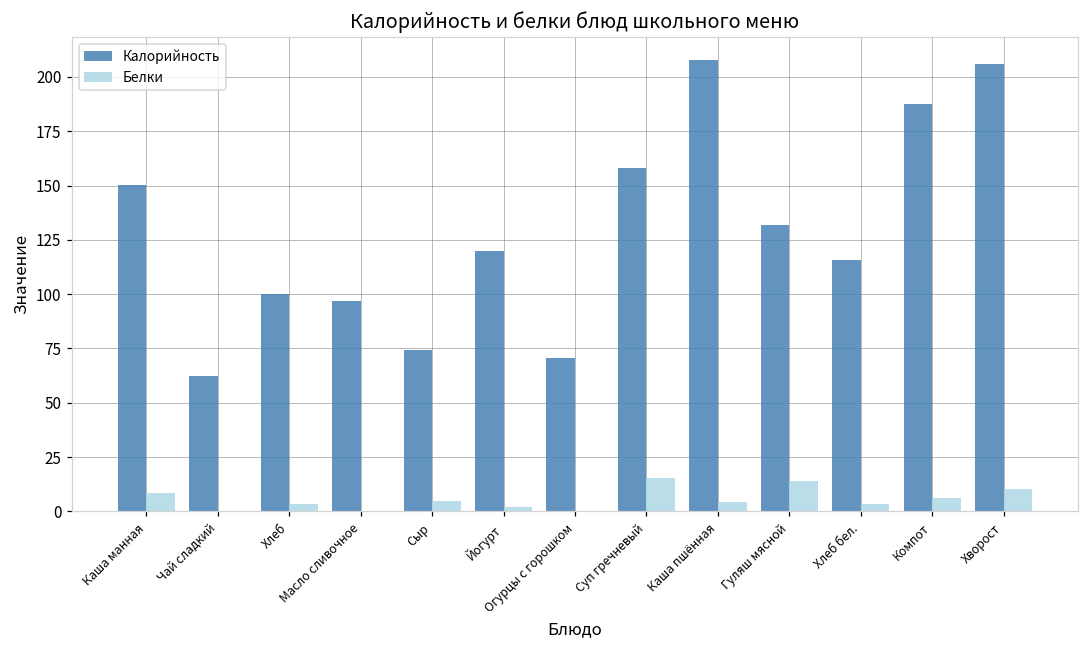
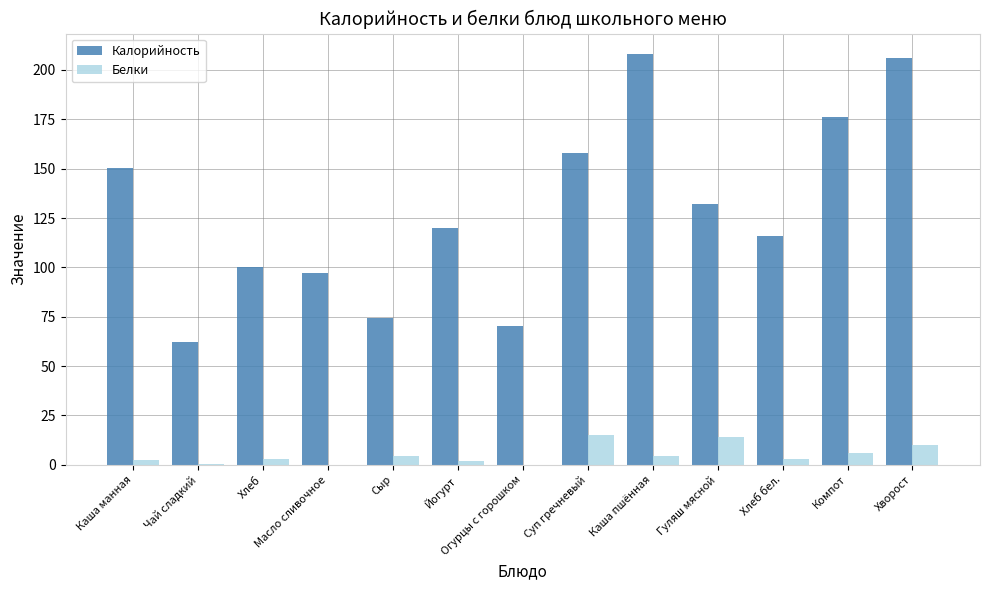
Белки, Каша манная: 8 -> 2
Калорийность, Компот: 188 -> 176
